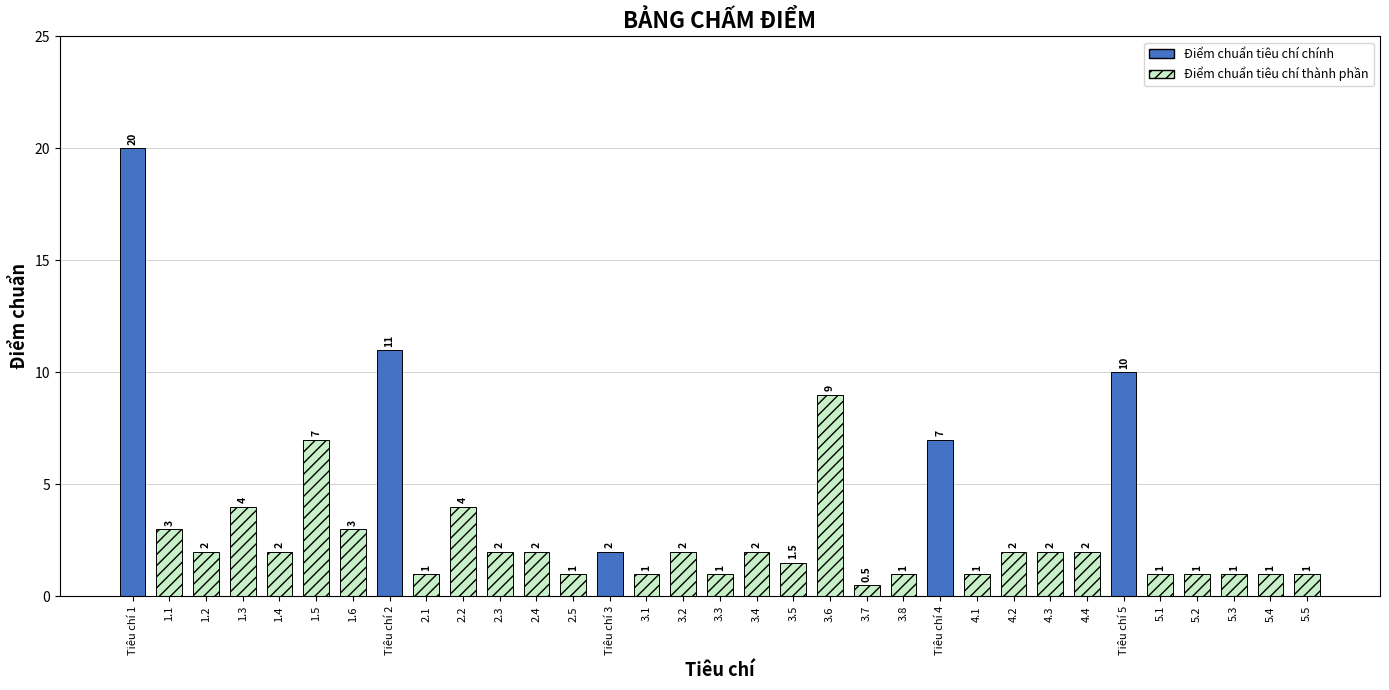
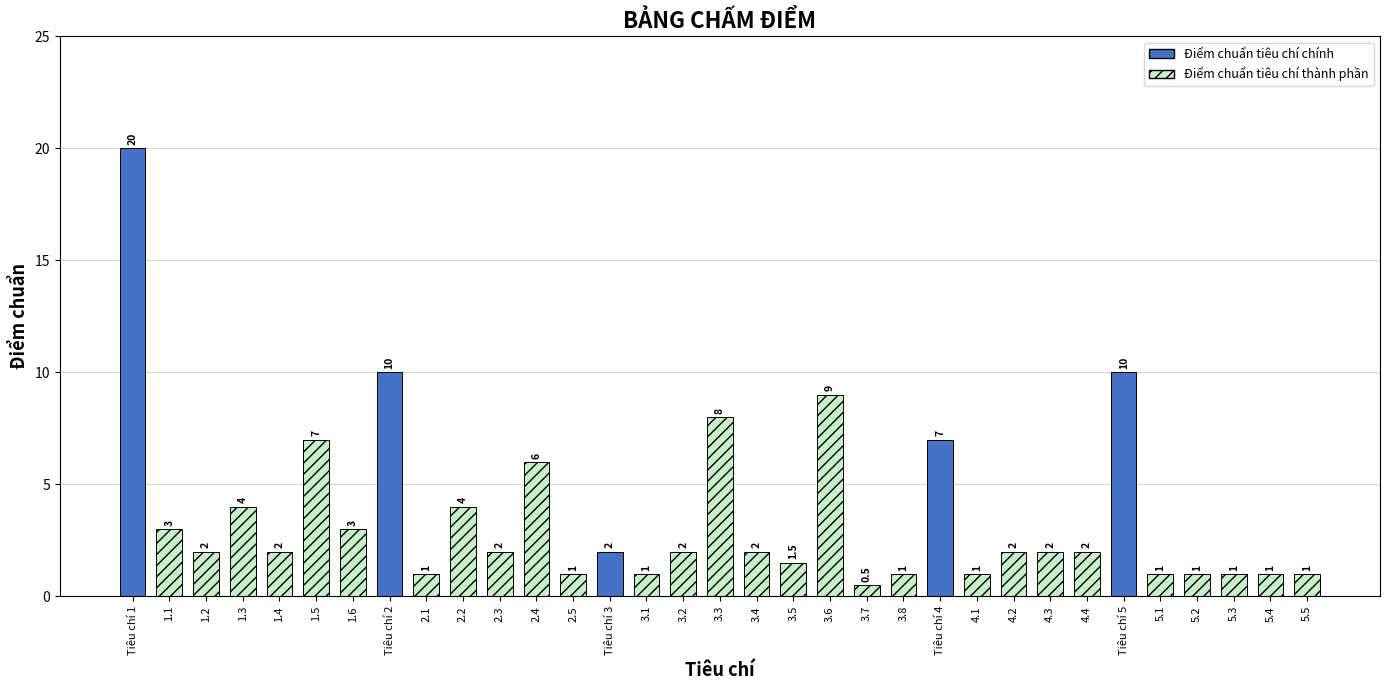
Tiêu chí 2: 11 -> 10
2.4: 2 -> 6
3.3: 1 -> 8
